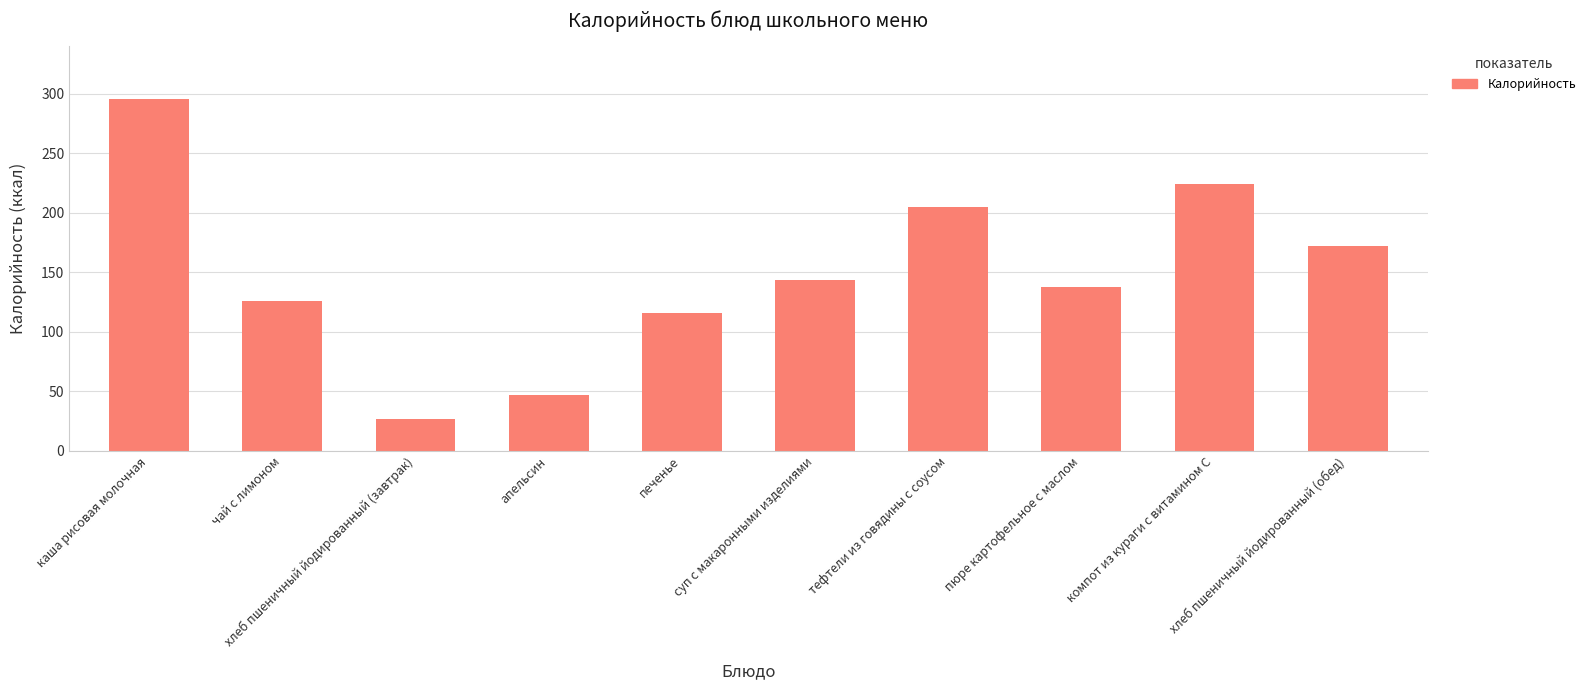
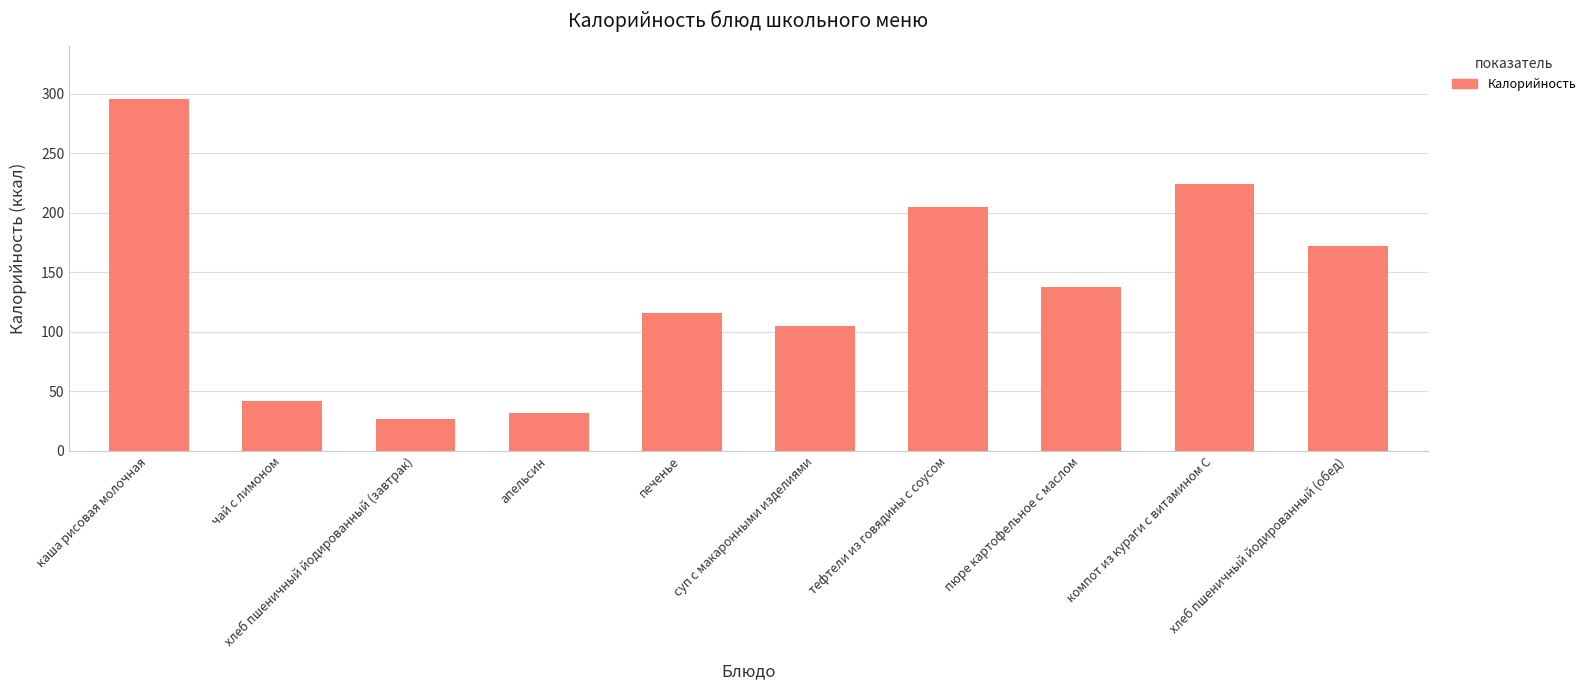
чай с лимоном: 126 -> 42
апельсин: 47 -> 32
суп с макаронными изделиями: 144 -> 105
